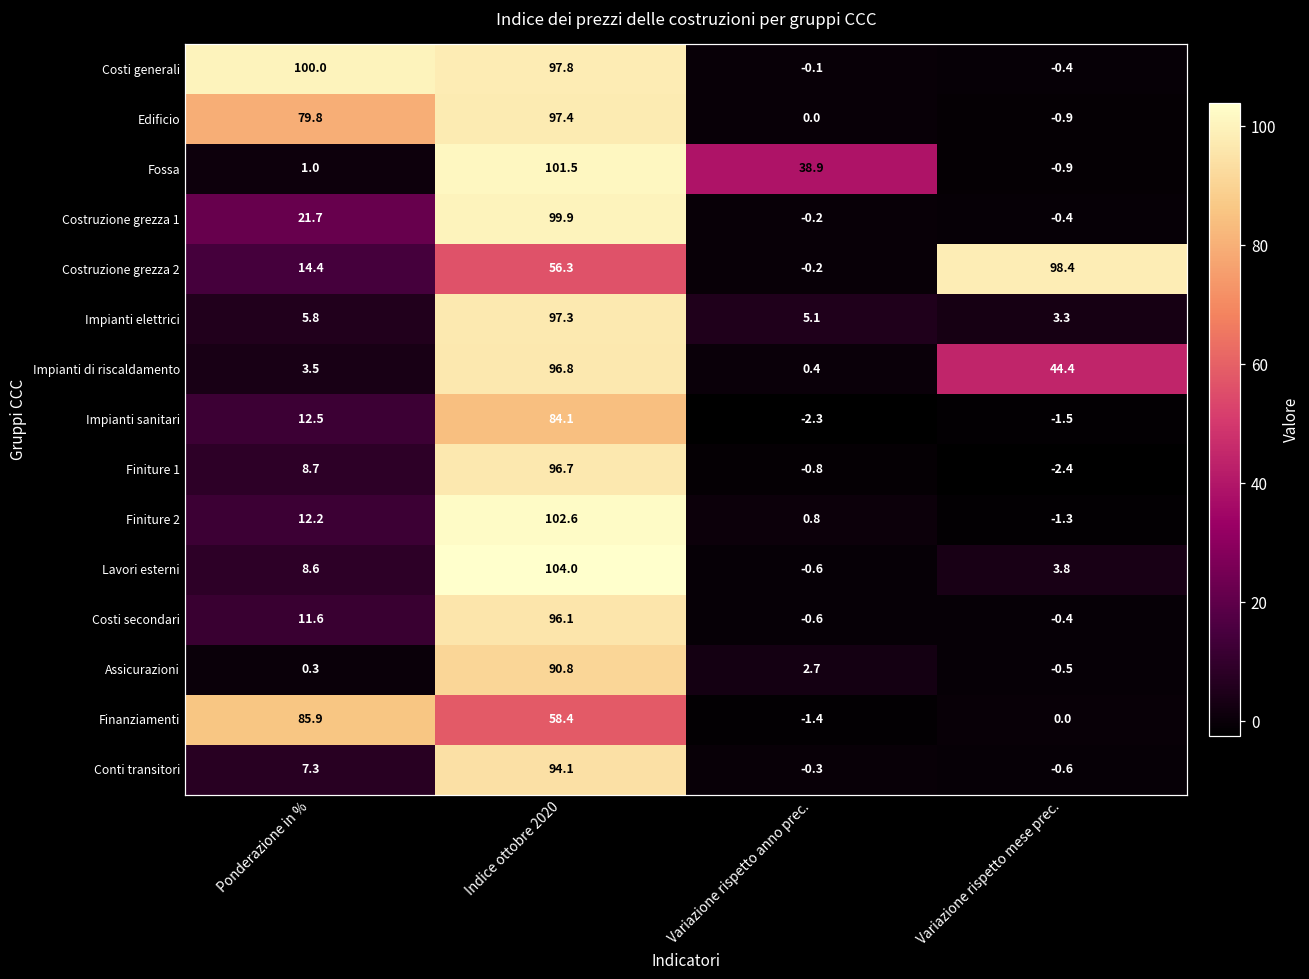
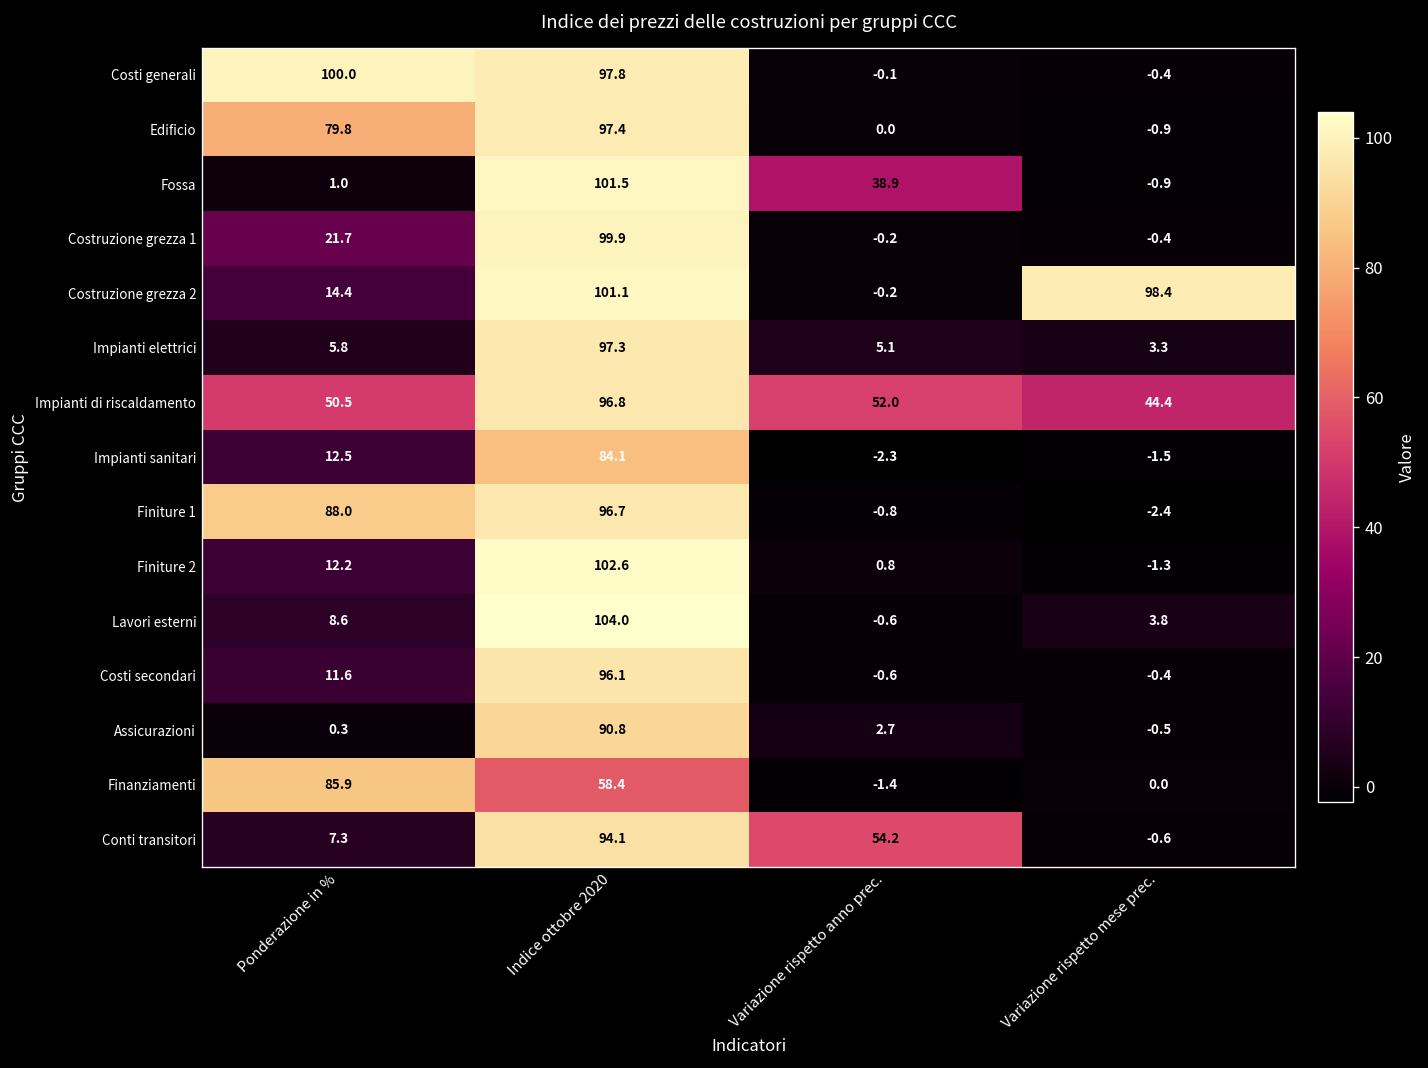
Costruzione grezza 2, Indice ottobre 2020: 56.3 -> 101.1
Impianti di riscaldamento, Ponderazione in %: 3.5 -> 50.5
Impianti di riscaldamento, Variazione rispetto anno prec.: 0.4 -> 52.0
Finiture 1, Ponderazione in %: 8.7 -> 88.0
Conti transitori, Variazione rispetto anno prec.: -0.3 -> 54.2
